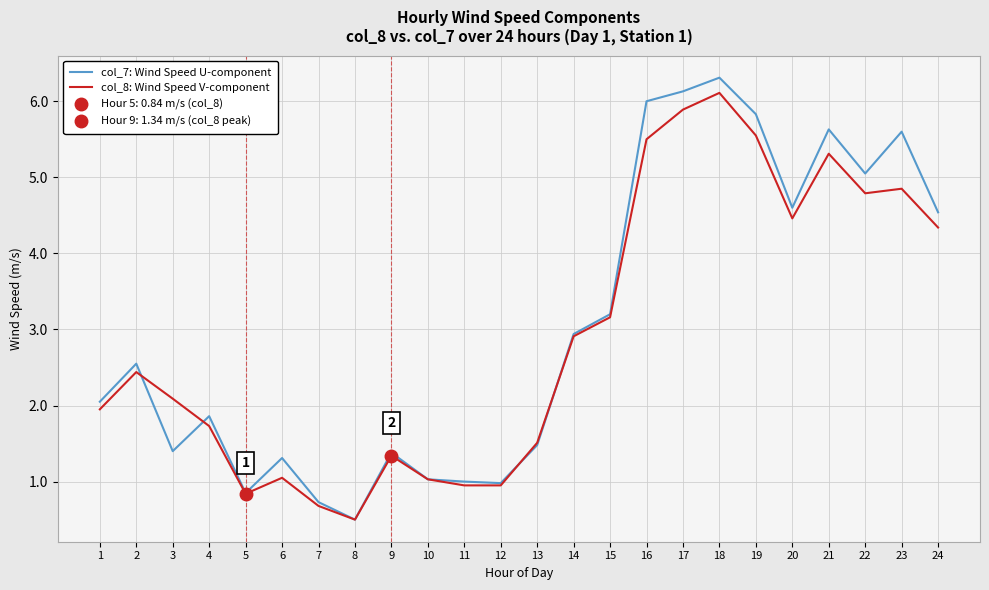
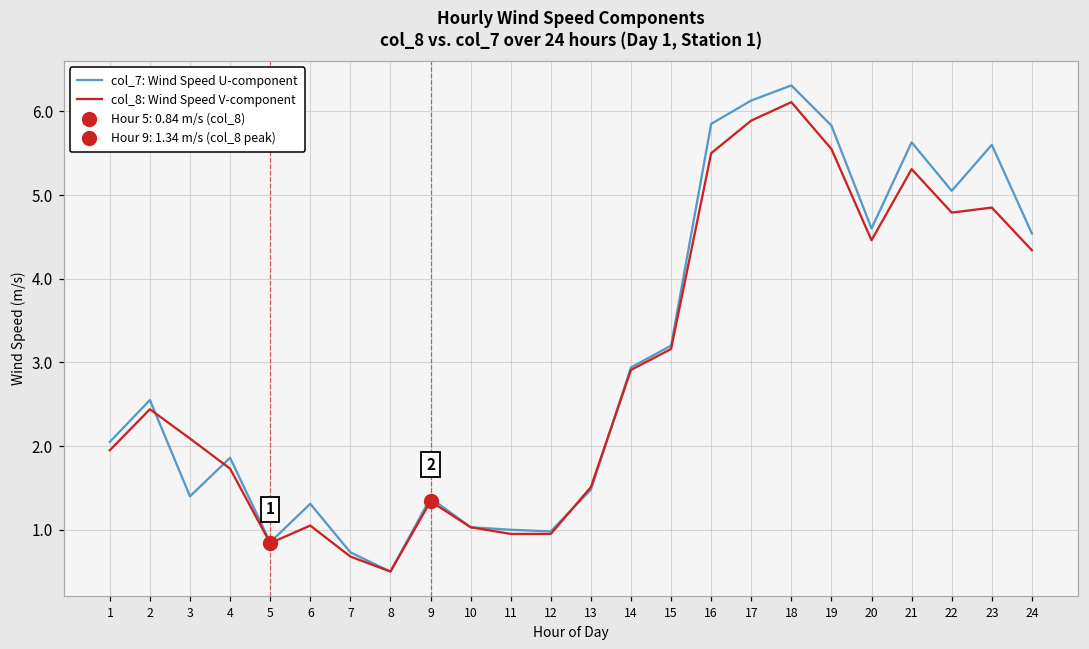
col_7: Wind Speed U-component, 16: 6.0 -> 5.9
